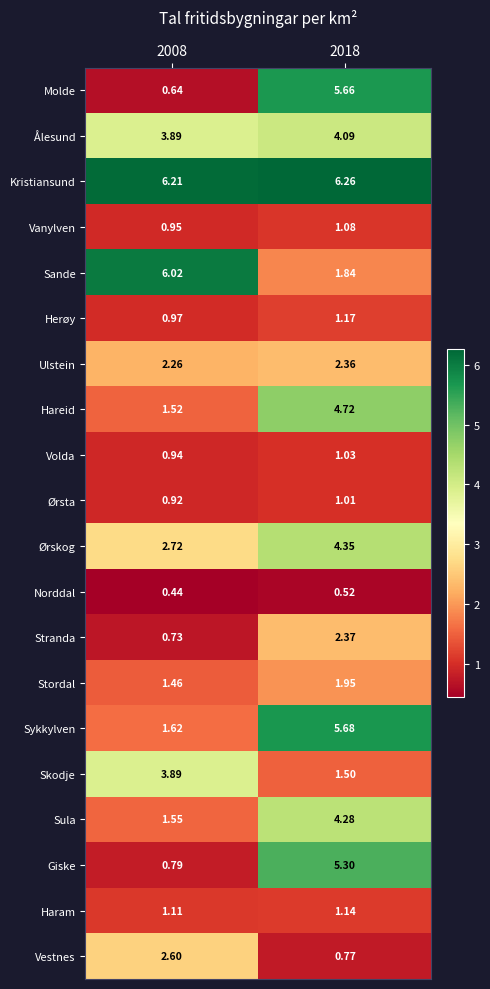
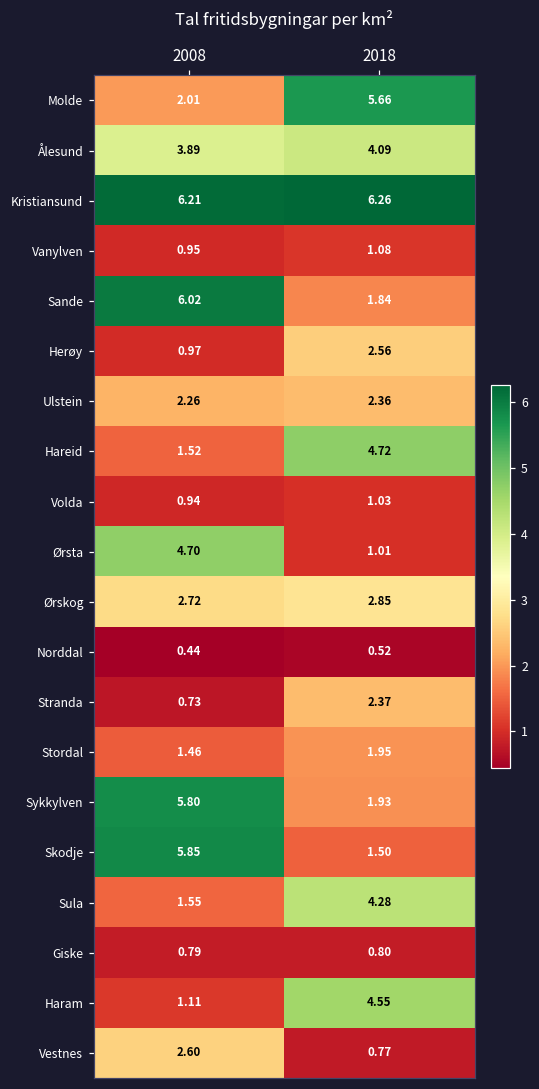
Molde, 2008: 0.64 -> 2.01
Herøy, 2018: 1.17 -> 2.56
Ørsta, 2008: 0.92 -> 4.70
Ørskog, 2018: 4.35 -> 2.85
Sykkylven, 2008: 1.62 -> 5.80
Sykkylven, 2018: 5.68 -> 1.93
Skodje, 2008: 3.89 -> 5.85
Giske, 2018: 5.30 -> 0.80
Haram, 2018: 1.14 -> 4.55
